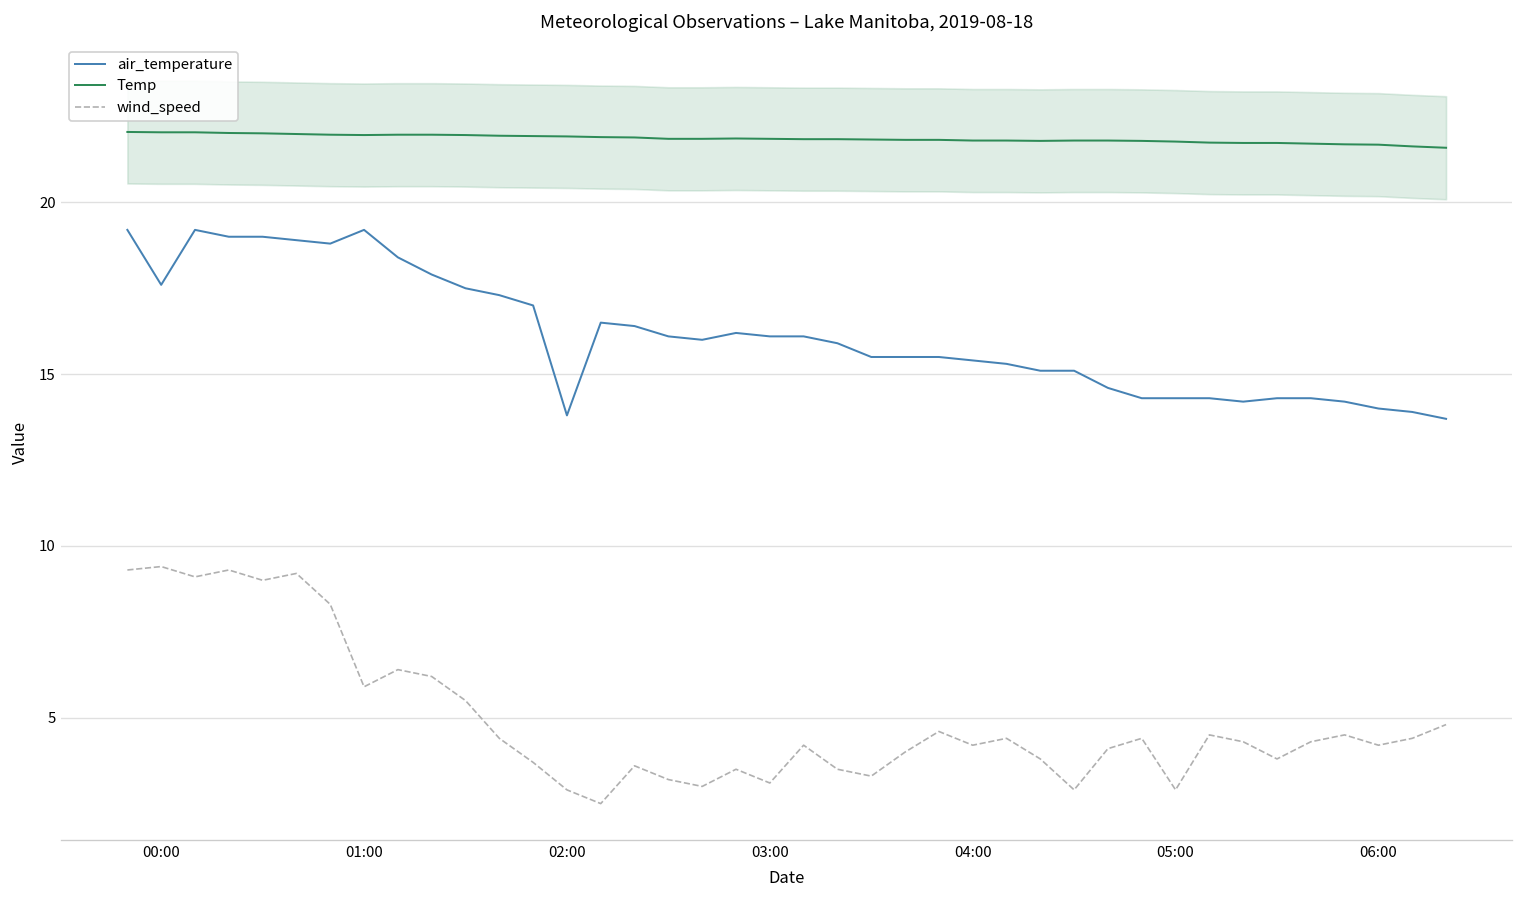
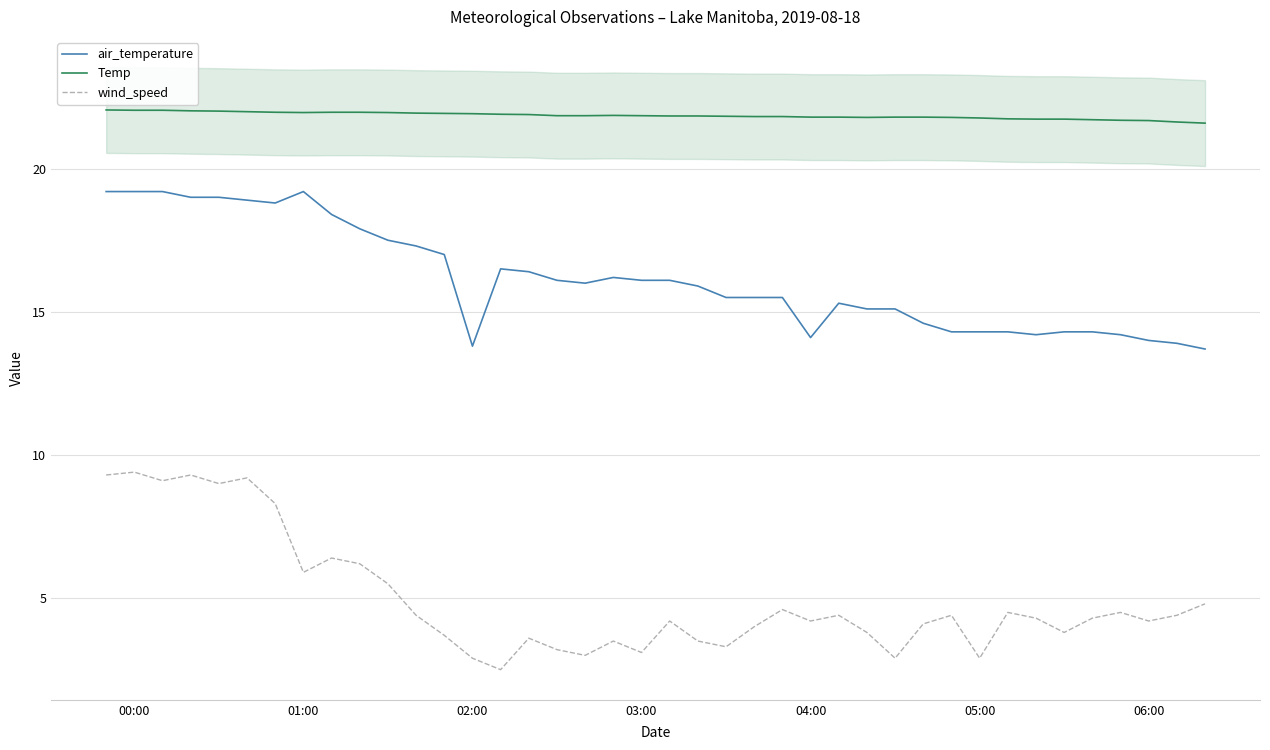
air_temperature, 00:00: 17.6 -> 19.2
air_temperature, 04:00: 15.4 -> 14.1
